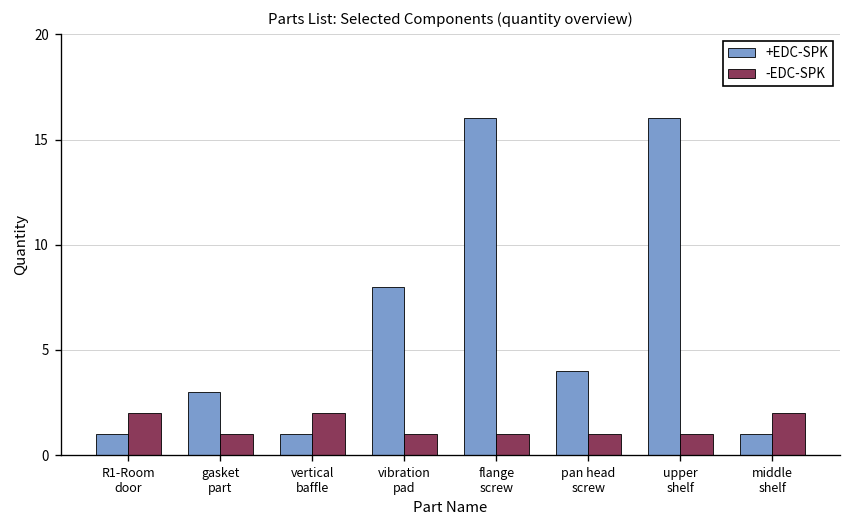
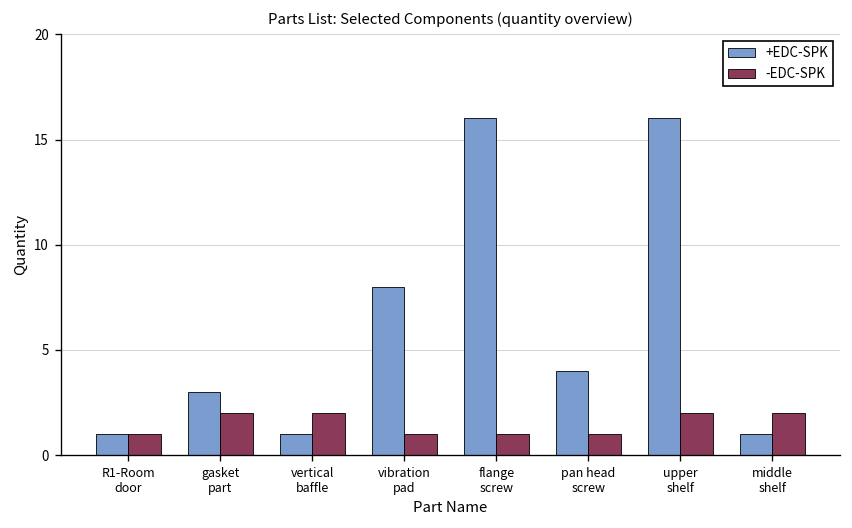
-EDC-SPK, R1-Room door: 2 -> 1
-EDC-SPK, gasket part: 1 -> 2
-EDC-SPK, upper shelf: 1 -> 2
